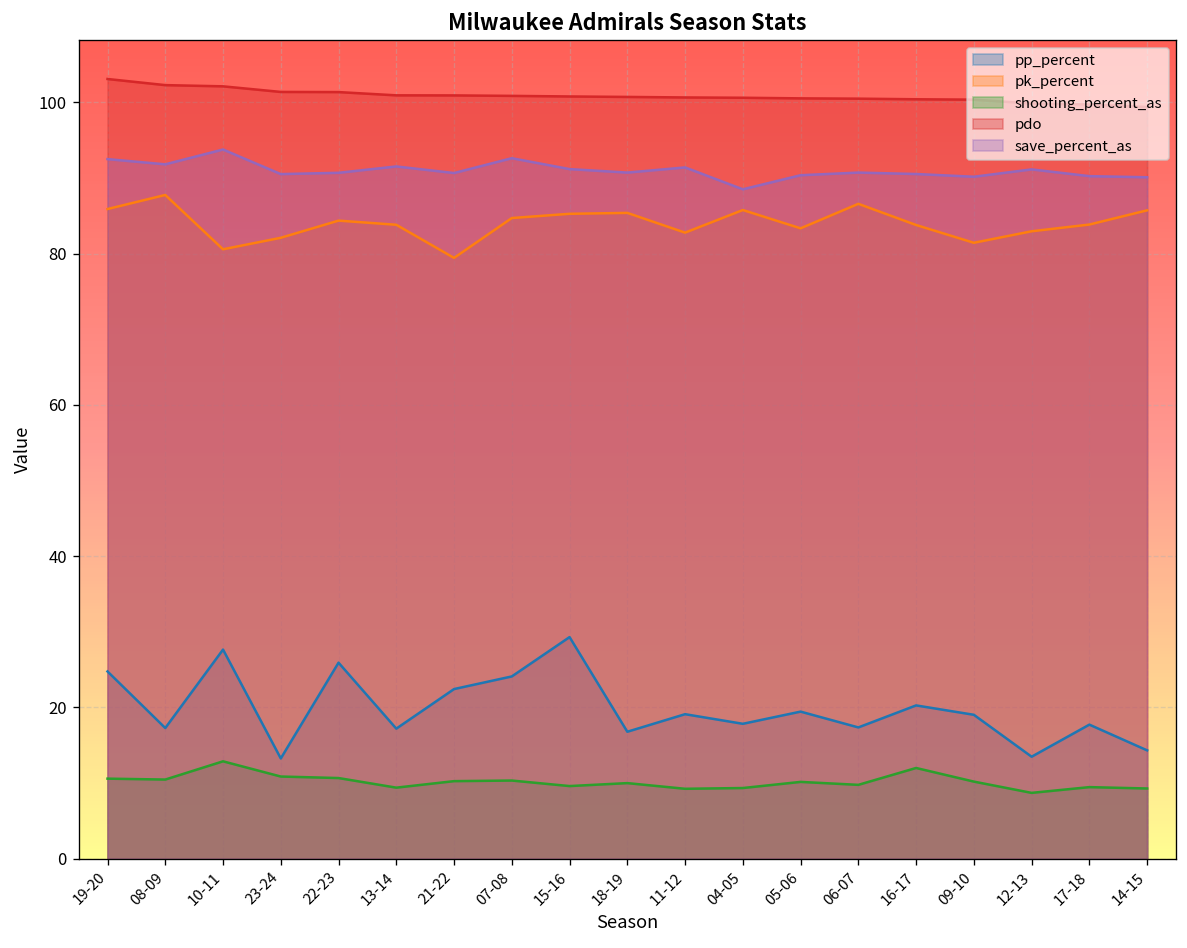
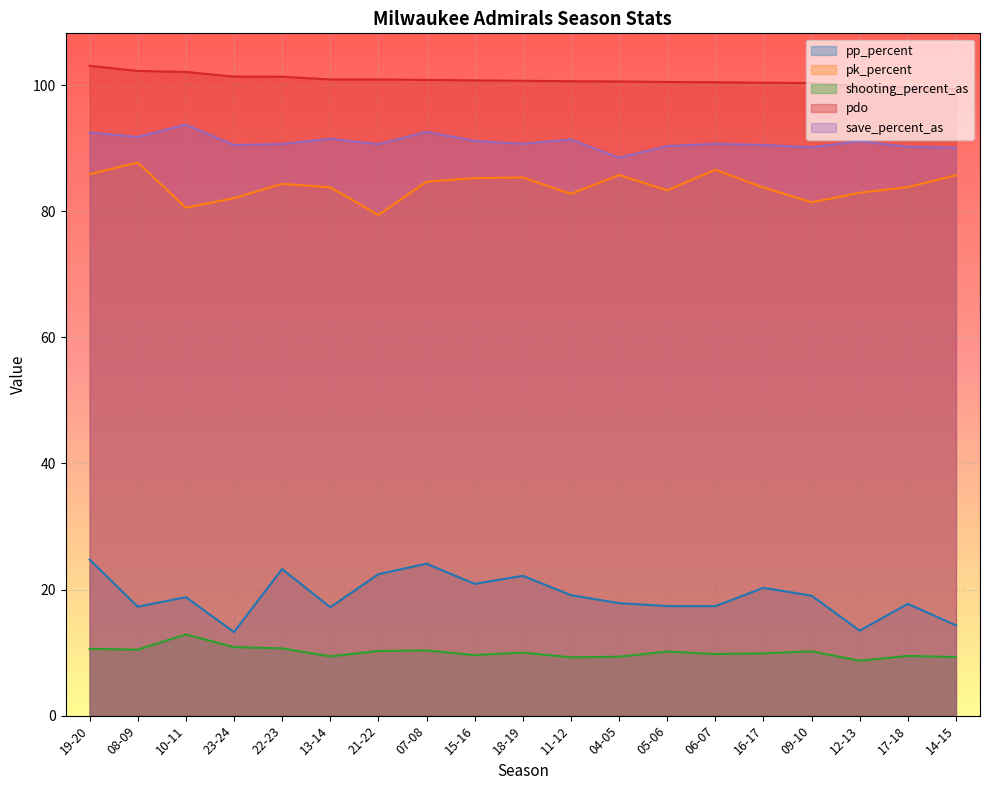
pp_percent, 10-11: 28 -> 19
pp_percent, 22-23: 26 -> 23
pp_percent, 15-16: 29 -> 21
pp_percent, 18-19: 17 -> 22
pp_percent, 05-06: 19 -> 17
shooting_percent_as, 16-17: 12 -> 10
